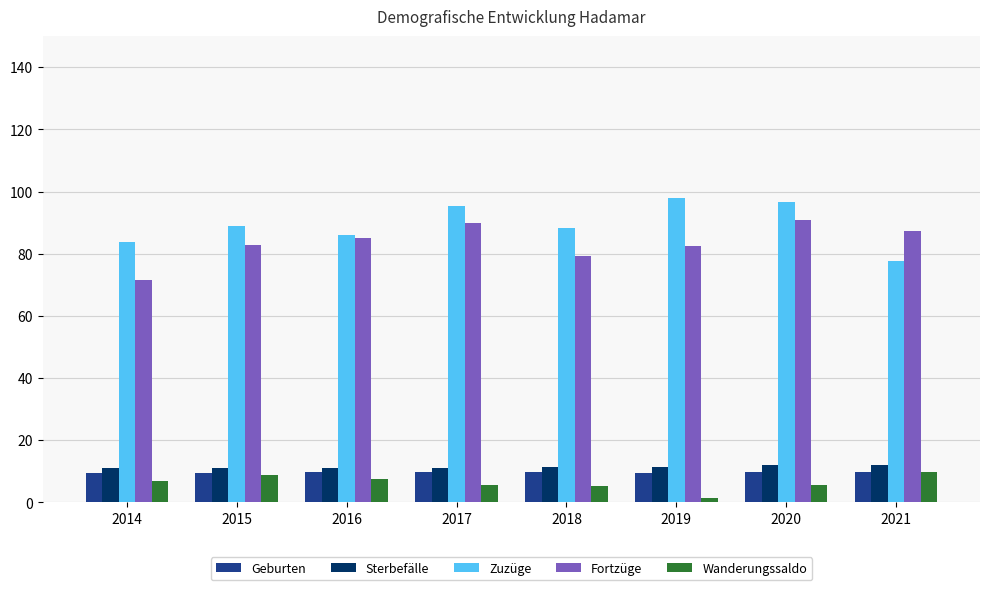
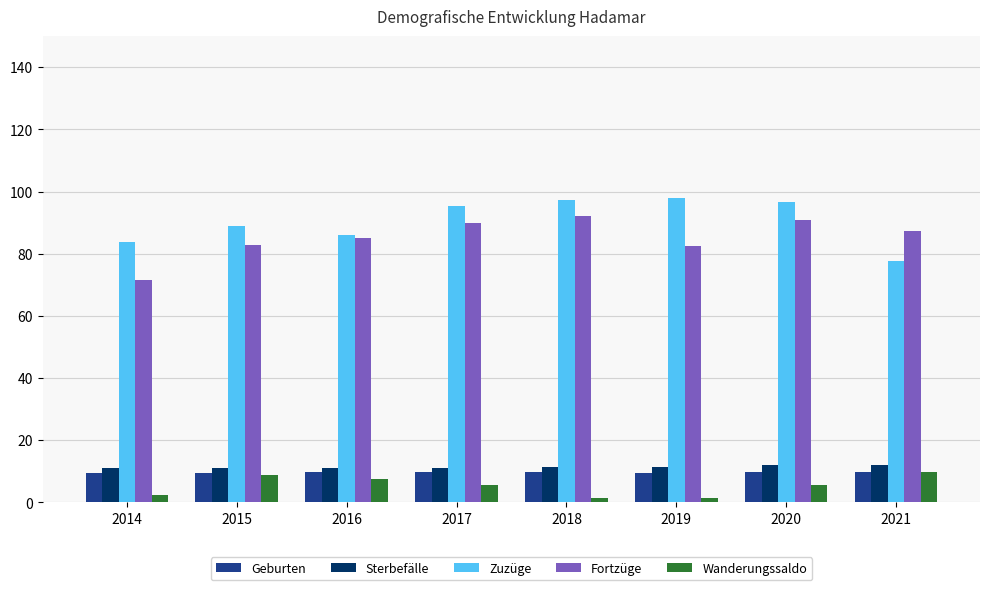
Wanderungssaldo, 2014: 7 -> 2
Zuzüge, 2018: 88 -> 97
Fortzüge, 2018: 79 -> 92
Wanderungssaldo, 2018: 5 -> 1
